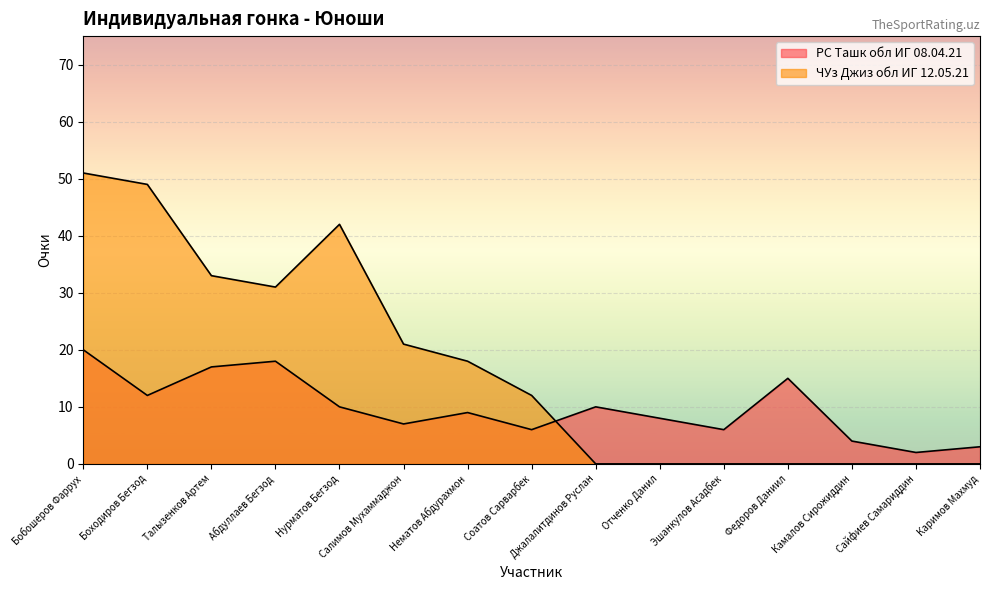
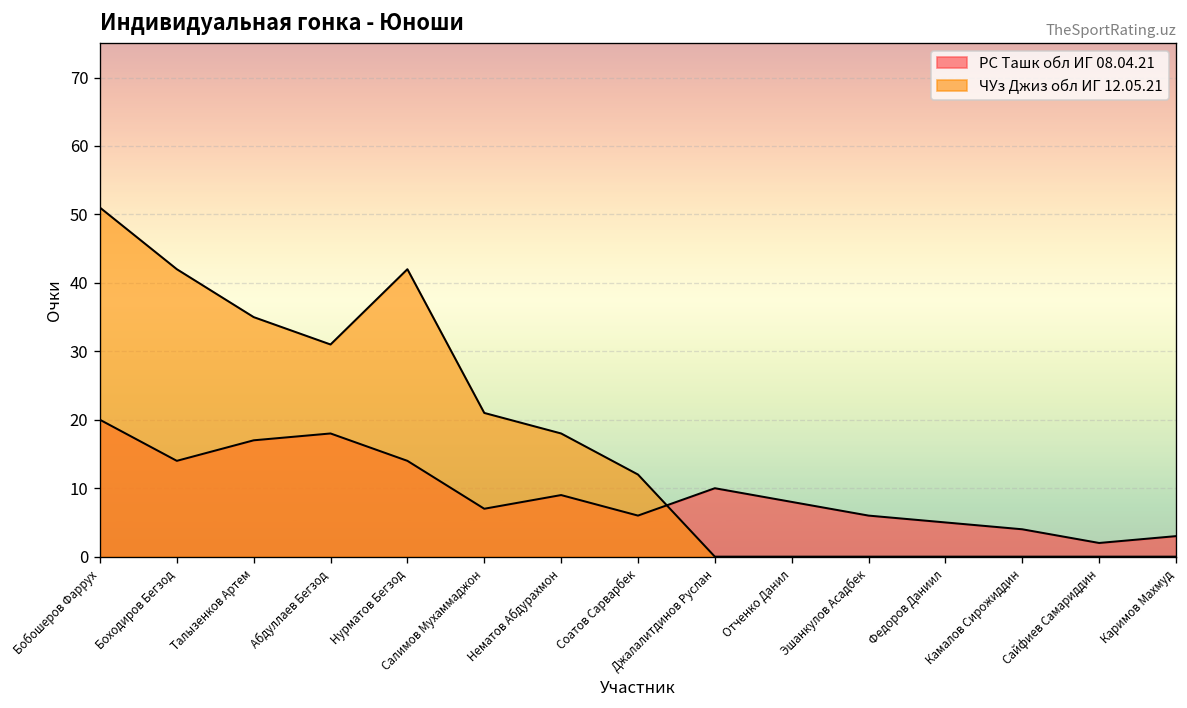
РС Ташк обл ИГ 08.04.21, Боходиров Бегзод: 12 -> 14
ЧУз Джиз обл ИГ 12.05.21, Боходиров Бегзод: 49 -> 42
ЧУз Джиз обл ИГ 12.05.21, Талызенков Артем: 33 -> 35
РС Ташк обл ИГ 08.04.21, Нурматов Бегзод: 10 -> 14
РС Ташк обл ИГ 08.04.21, Федоров Даниил: 15 -> 5
